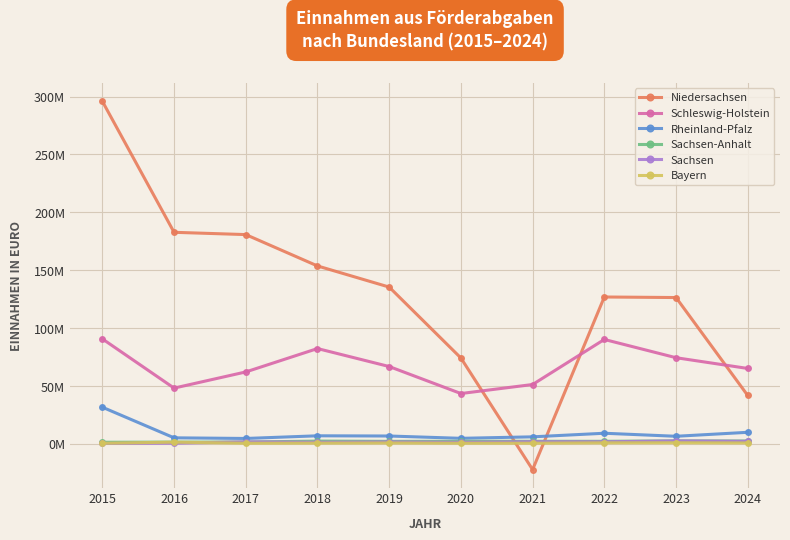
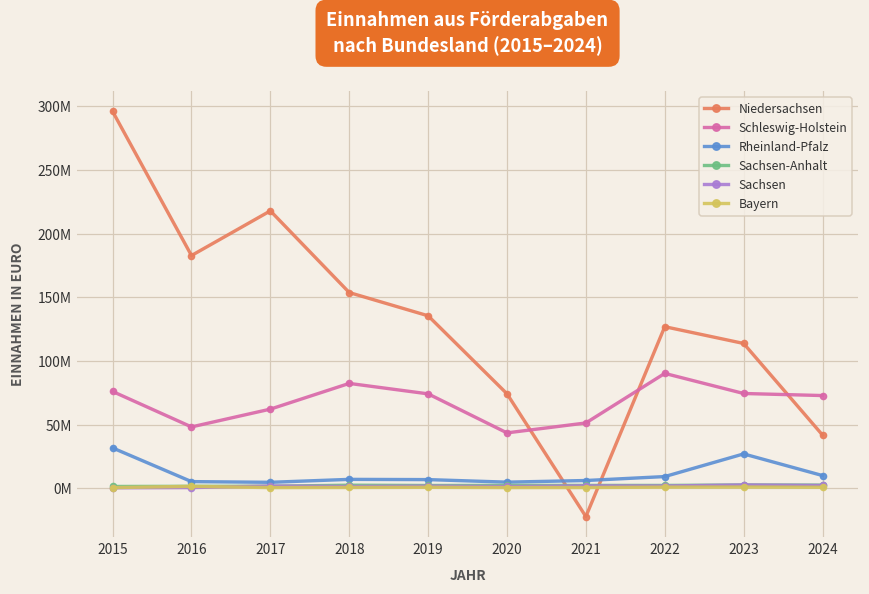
Schleswig-Holstein, 2015: 91000000 -> 76000000
Niedersachsen, 2017: 181000000 -> 218000000
Schleswig-Holstein, 2019: 67000000 -> 74000000
Niedersachsen, 2023: 126000000 -> 114000000
Rheinland-Pfalz, 2023: 7000000 -> 27000000
Schleswig-Holstein, 2024: 65000000 -> 73000000
